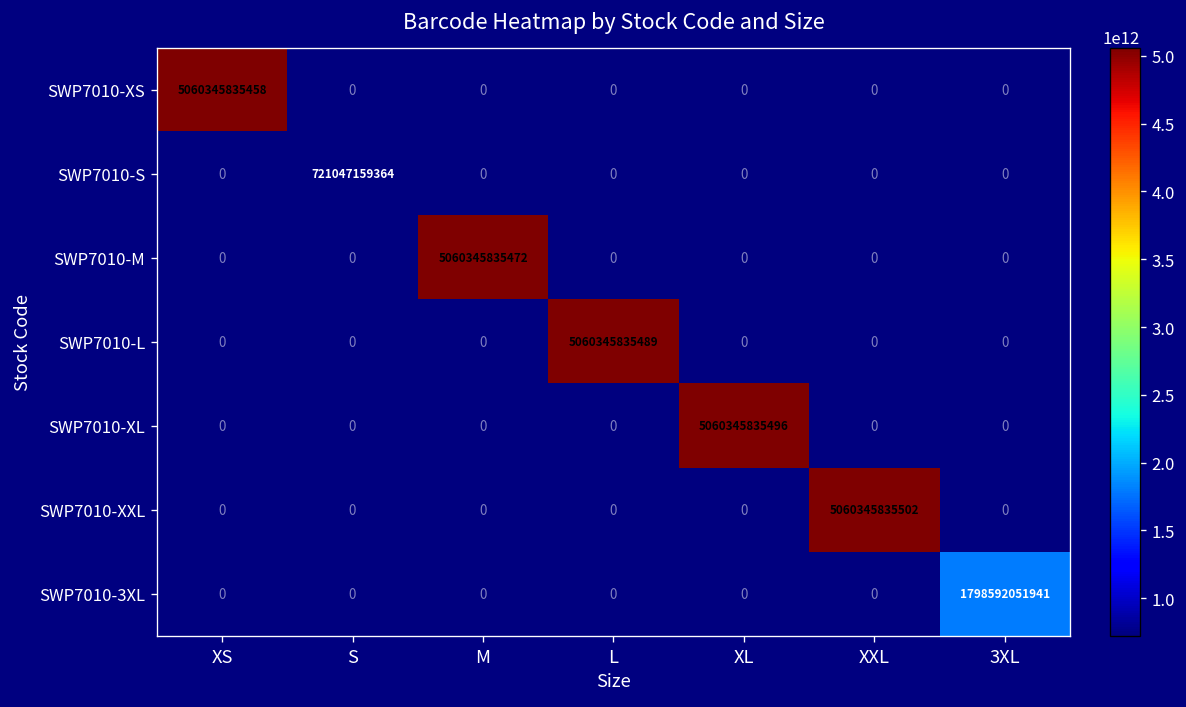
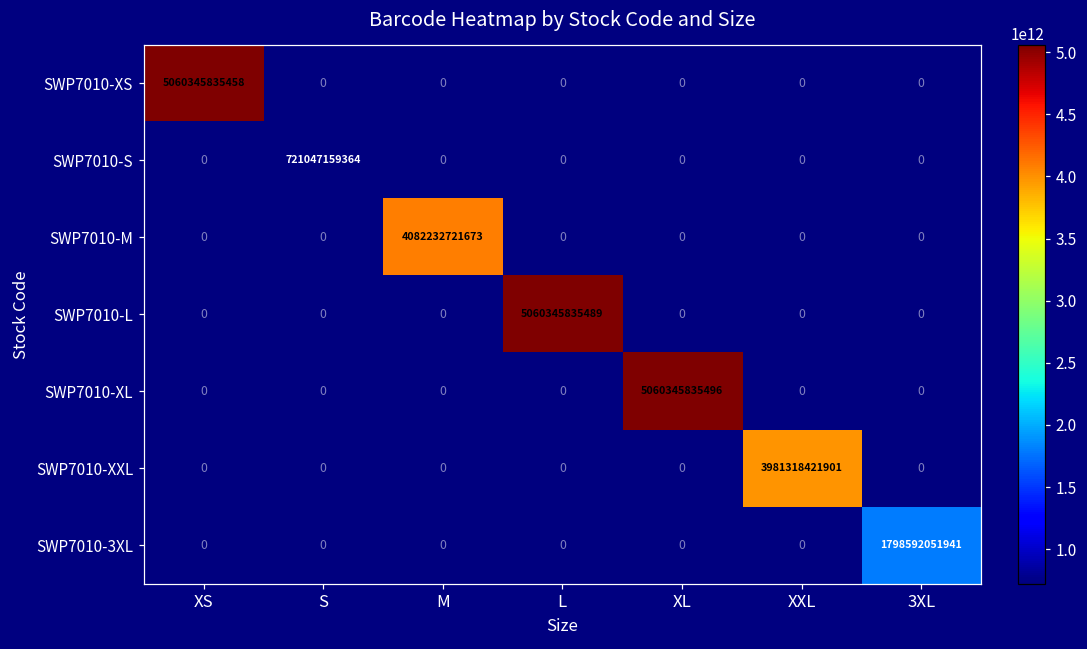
SWP7010-M, M: 5060345835472 -> 4082232721673
SWP7010-XXL, XXL: 5060345835502 -> 3981318421901
